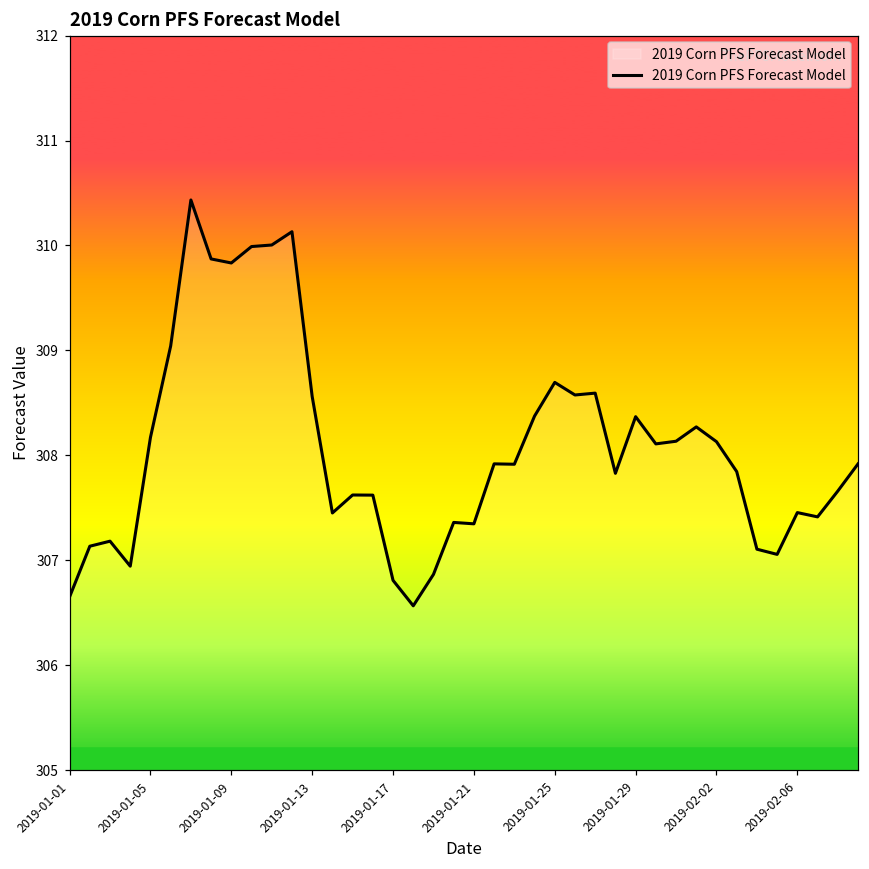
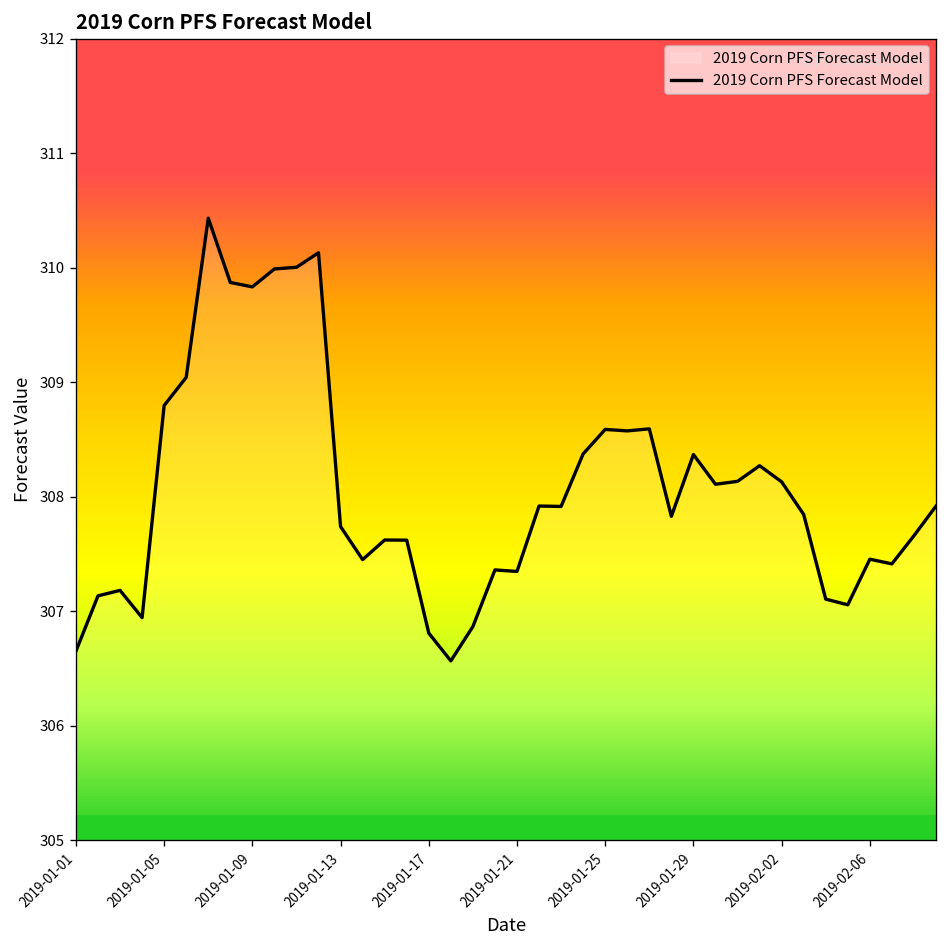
2019-01-05: 308.2 -> 308.8
2019-01-13: 308.6 -> 307.7
2019-01-25: 308.7 -> 308.6
